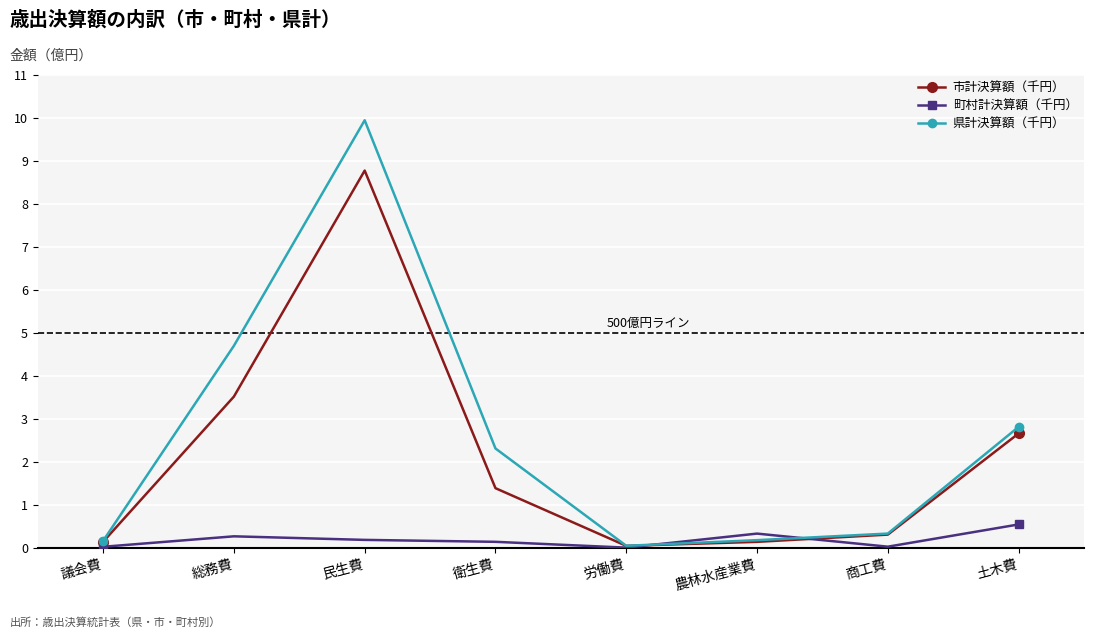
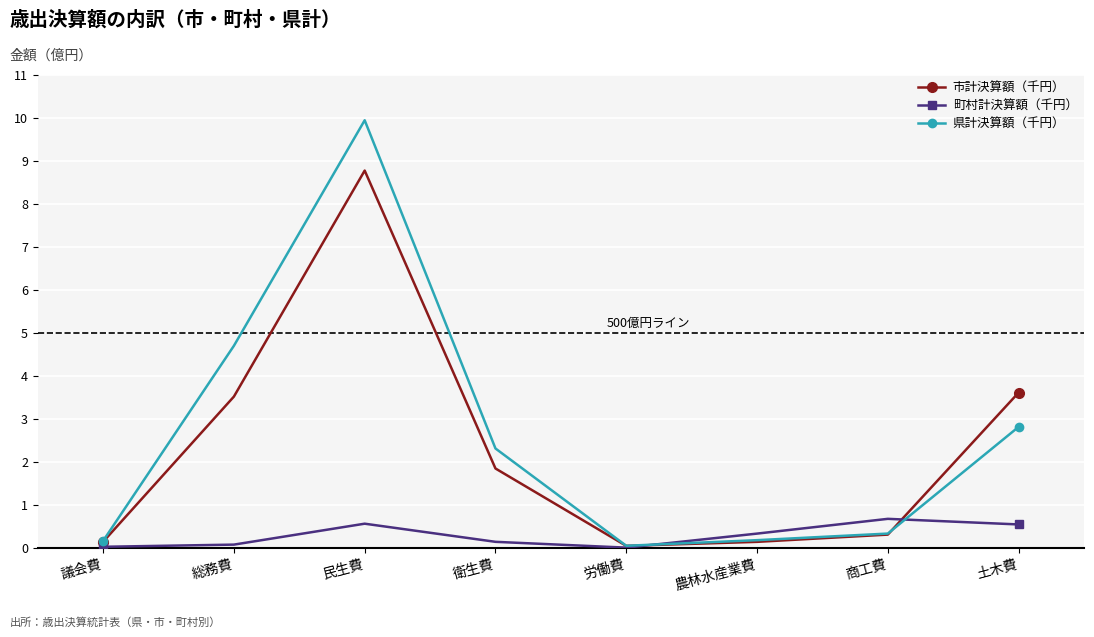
町村計決算額（千円）, 総務費: 0.3 -> 0.1
町村計決算額（千円）, 民生費: 0.2 -> 0.6
市計決算額（千円）, 衛生費: 1.4 -> 1.8
町村計決算額（千円）, 商工費: 0.0 -> 0.7
市計決算額（千円）, 土木費: 2.7 -> 3.6
